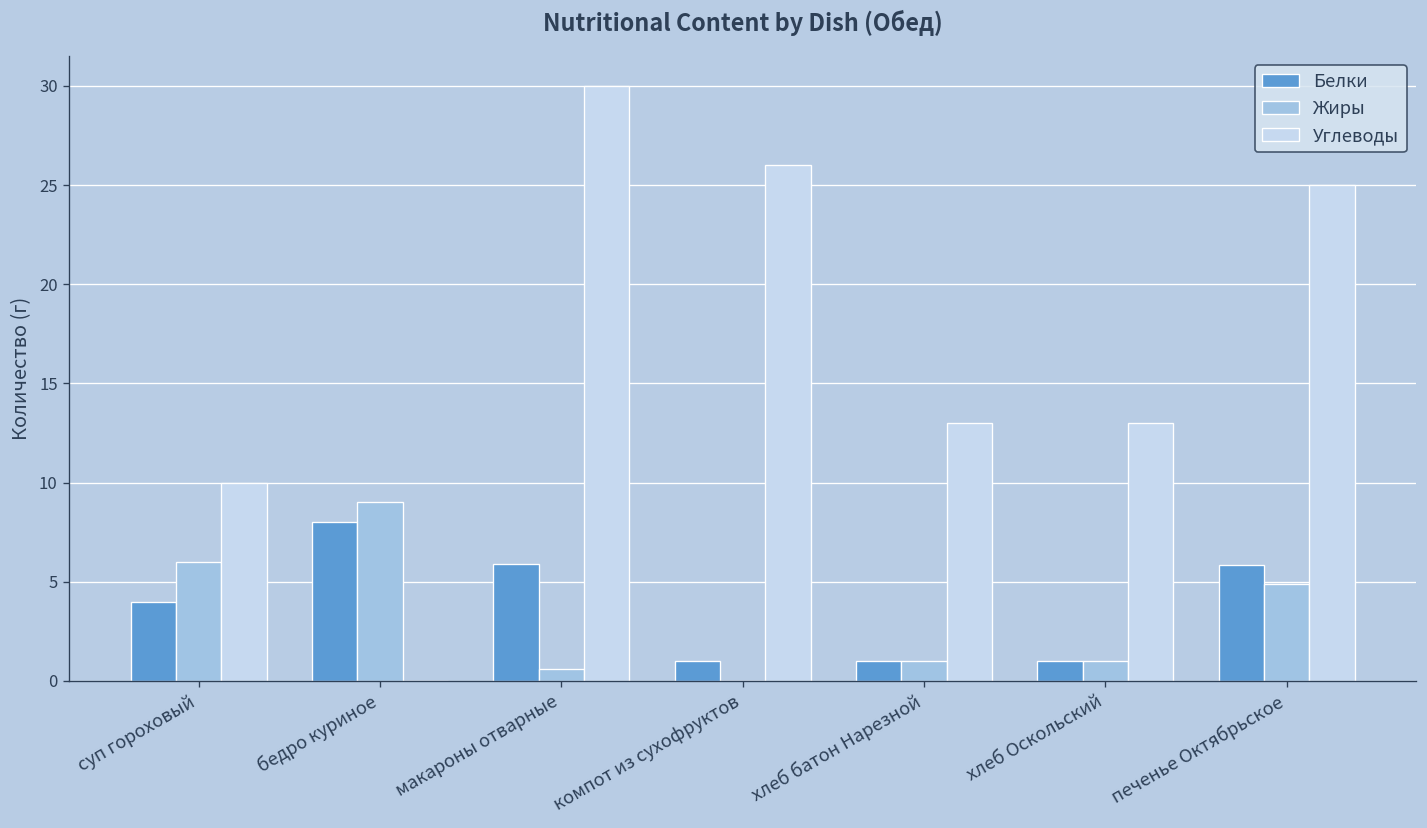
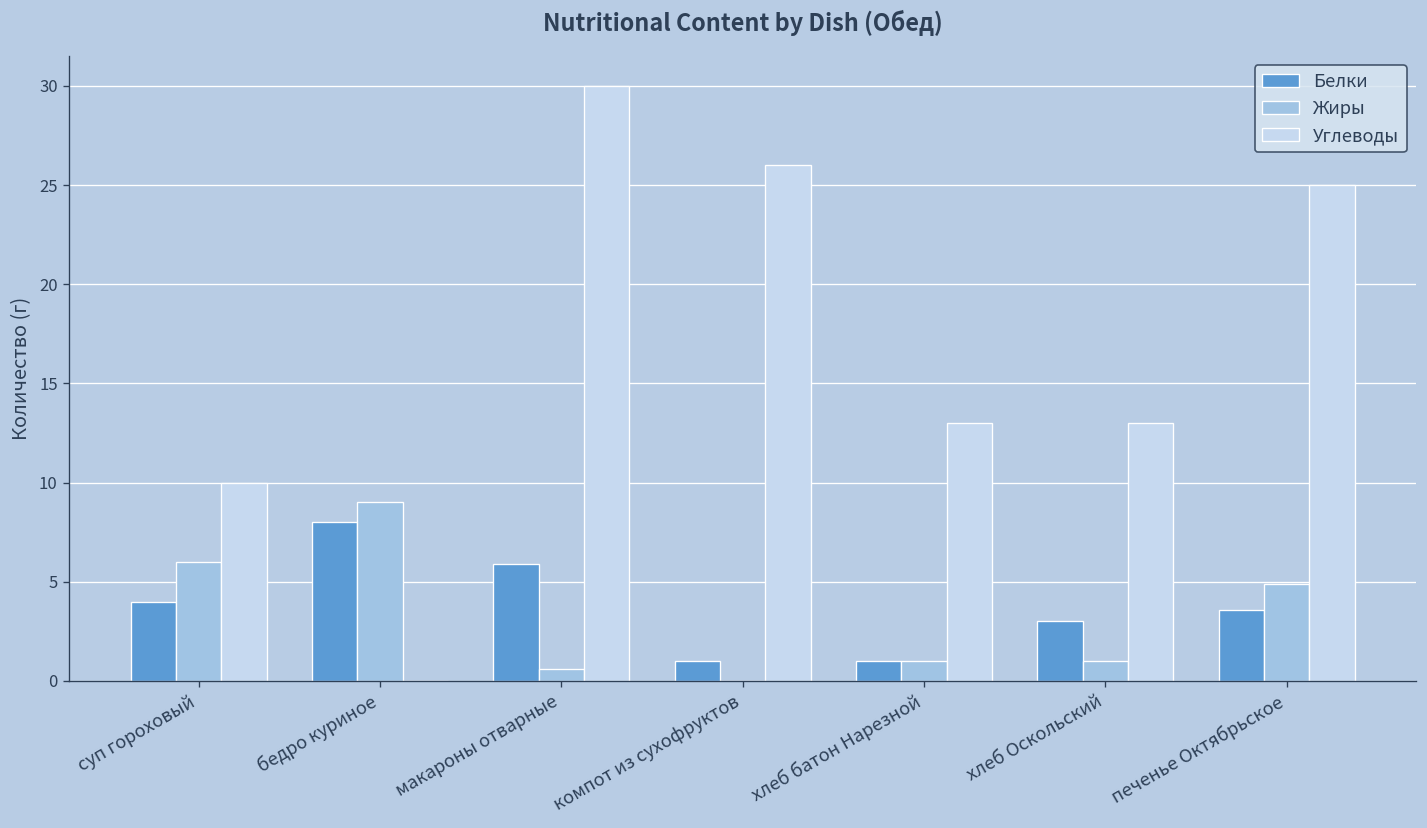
Белки, хлеб Оскольский: 1 -> 3
Белки, печенье Октябрьское: 5.8 -> 3.6
